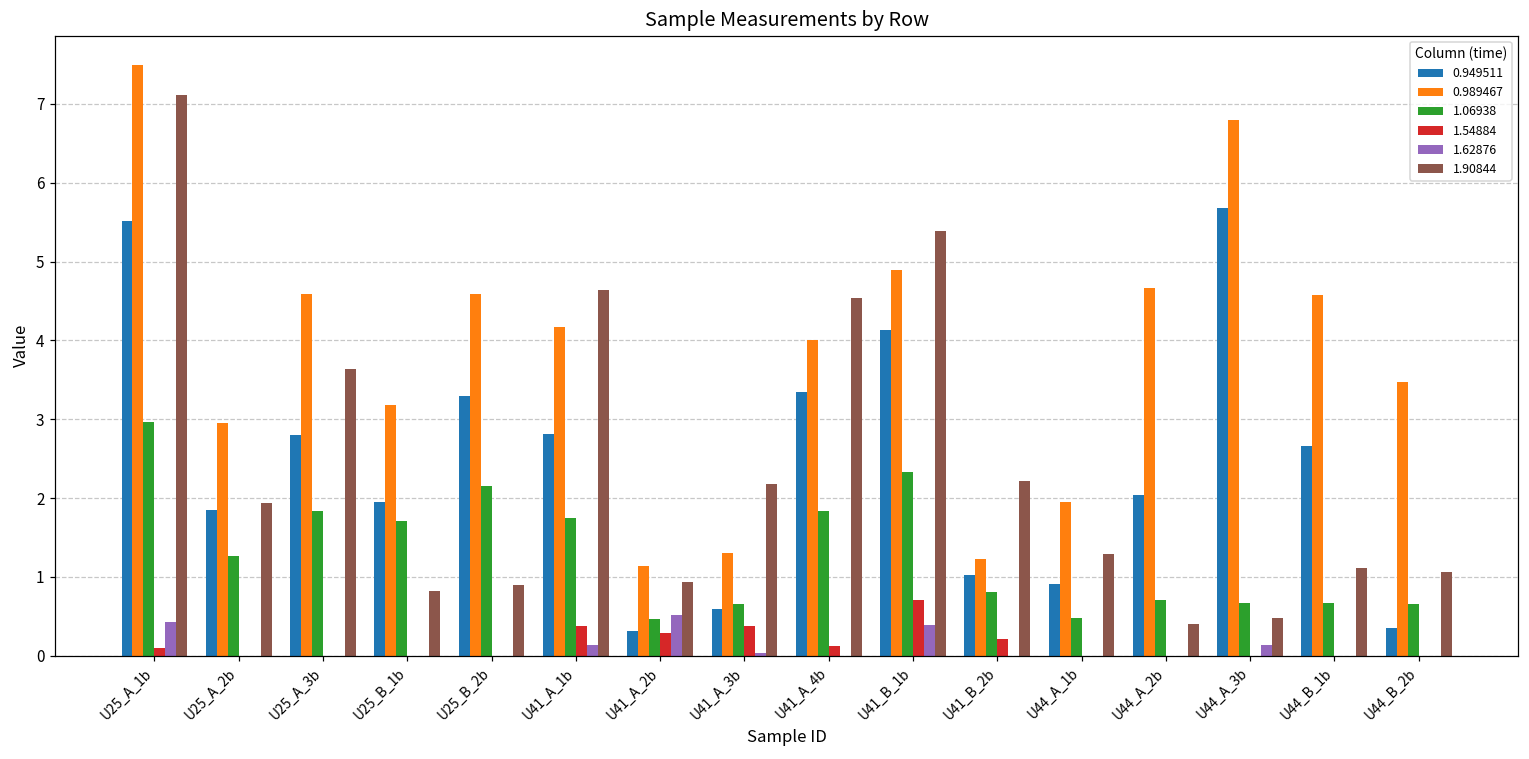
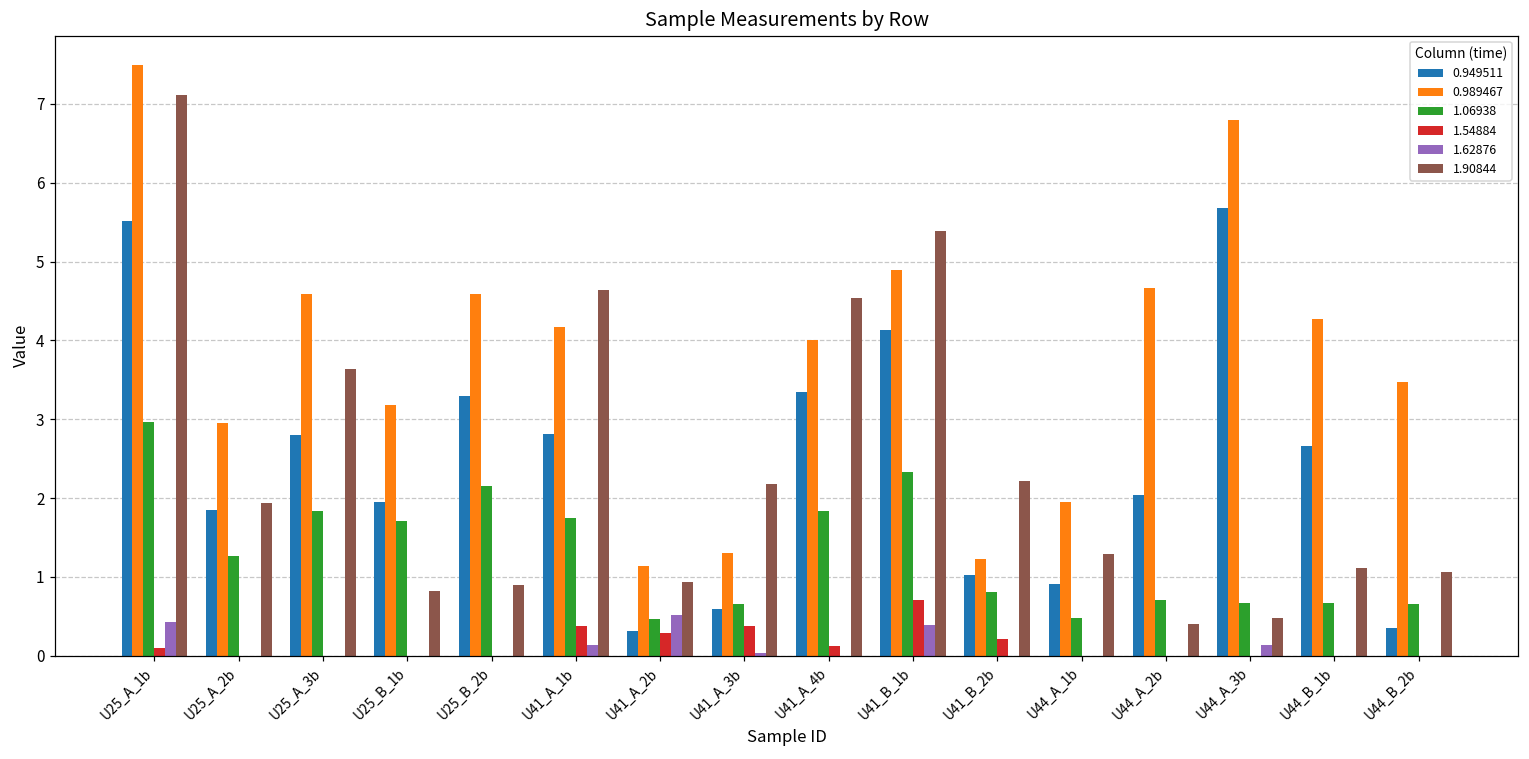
0.989467, U44_B_1b: 4.6 -> 4.3
